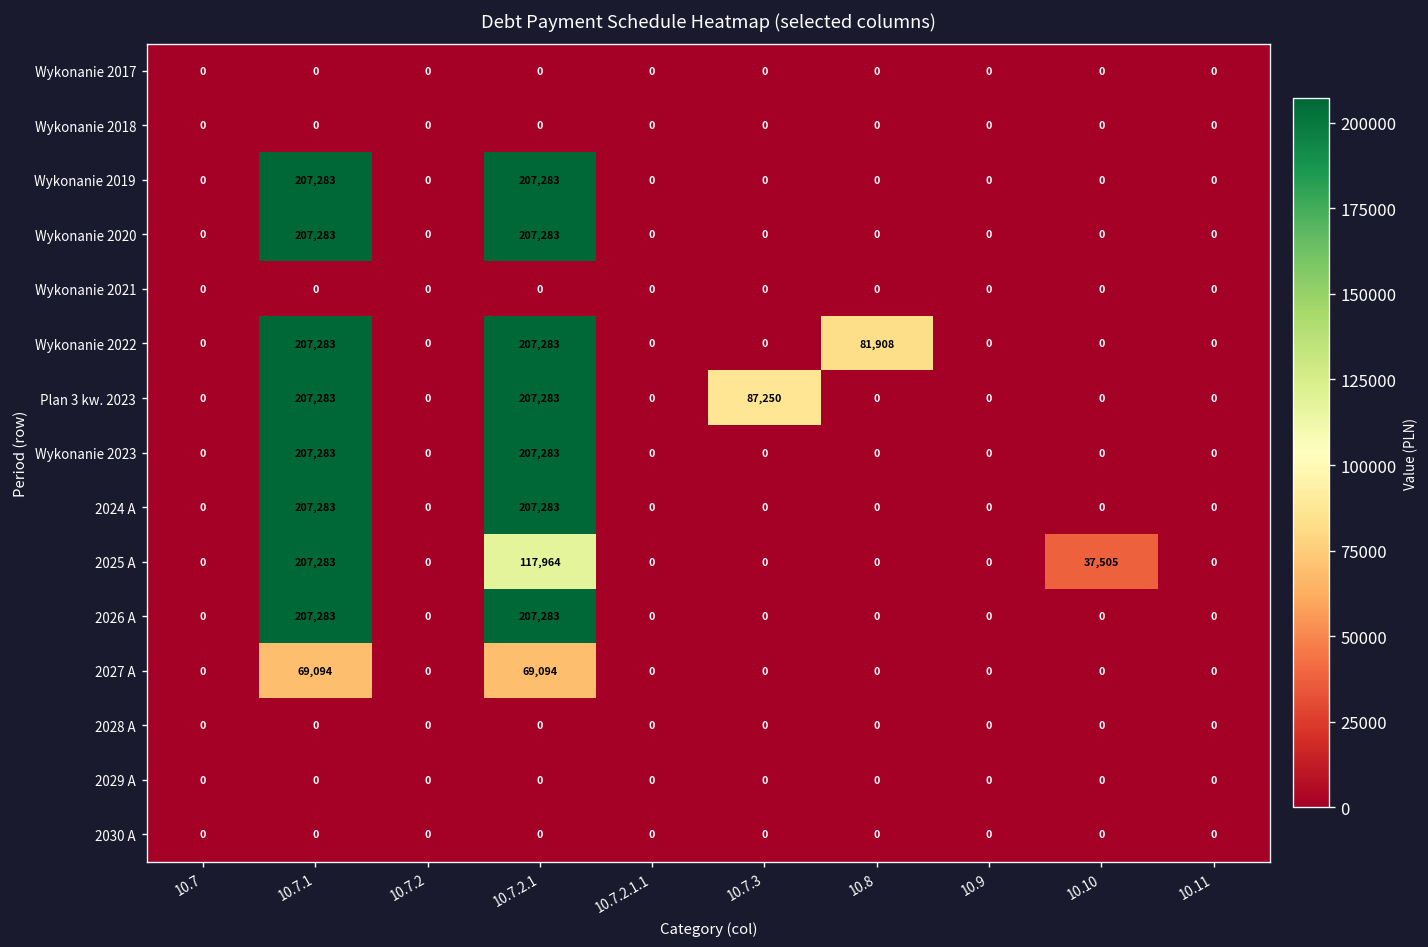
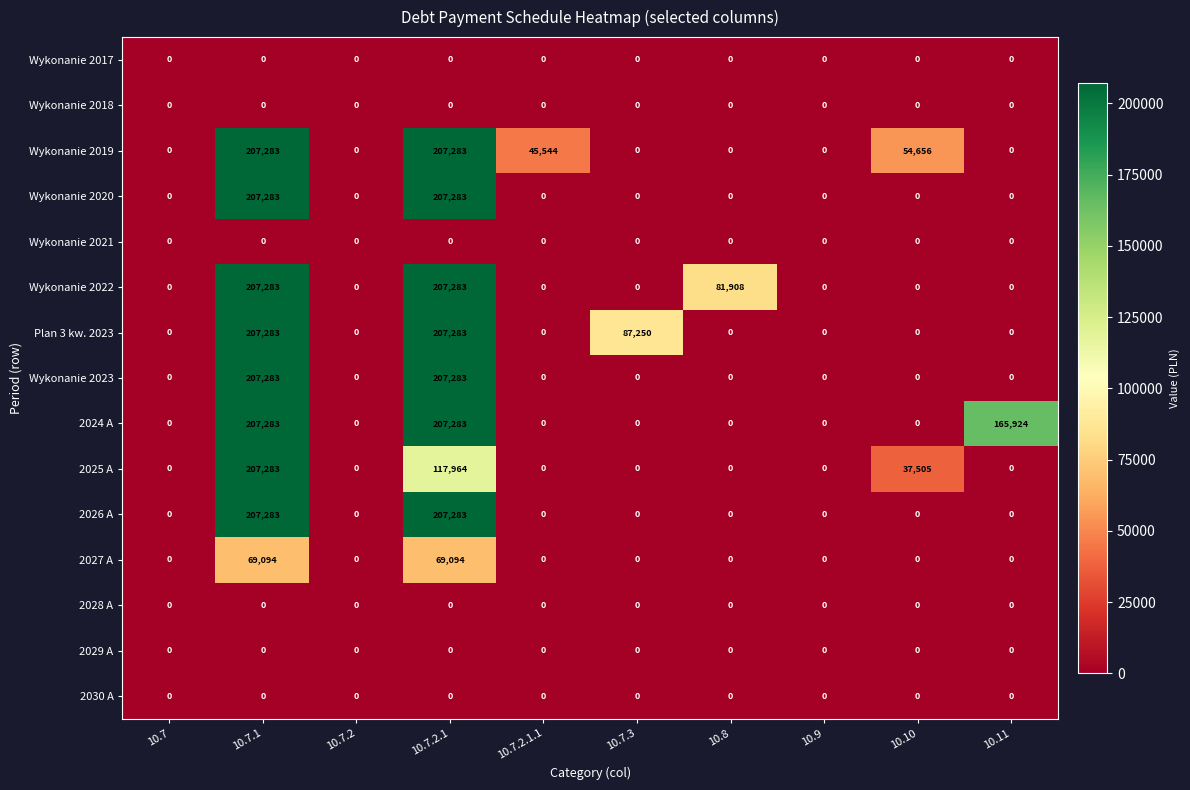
Wykonanie 2019, 10.7.2.1.1: 0 -> 45,544
Wykonanie 2019, 10.10: 0 -> 54,656
2024 A, 10.11: 0 -> 165,924
